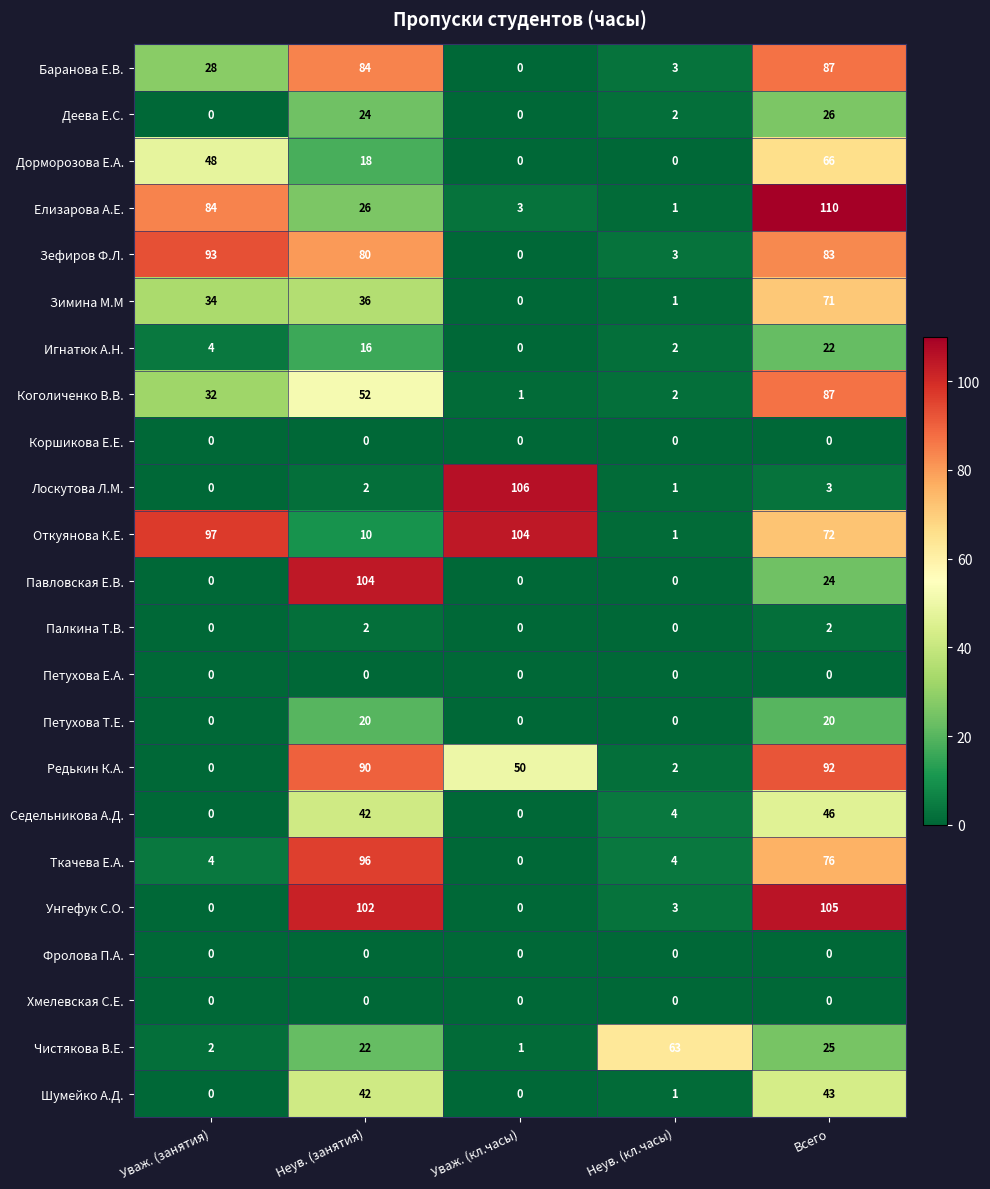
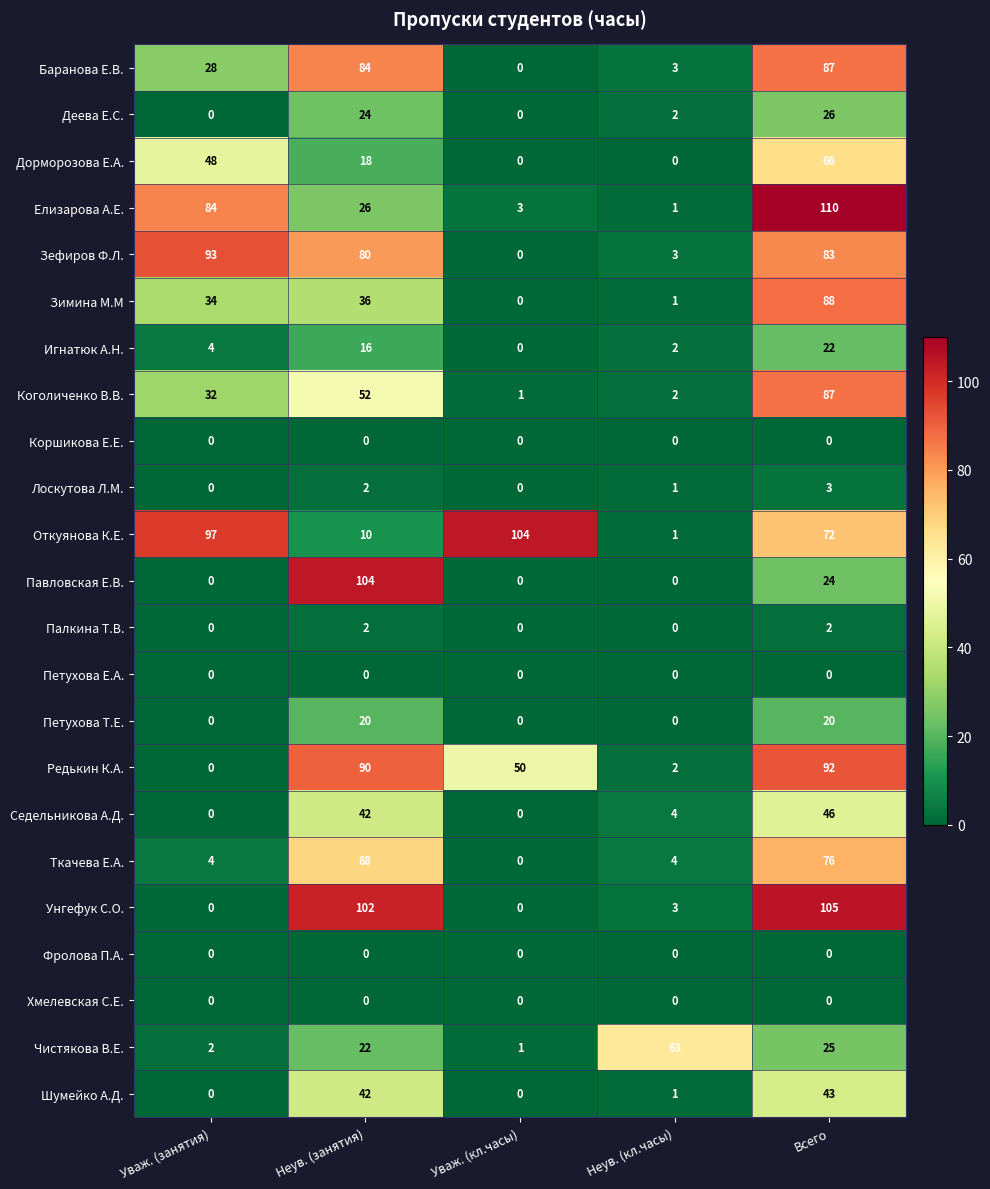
Зимина М.М, Всего: 71 -> 88
Лоскутова Л.М., Уваж. (кл.часы): 106 -> 0
Ткачева Е.А., Неув. (занятия): 96 -> 68
